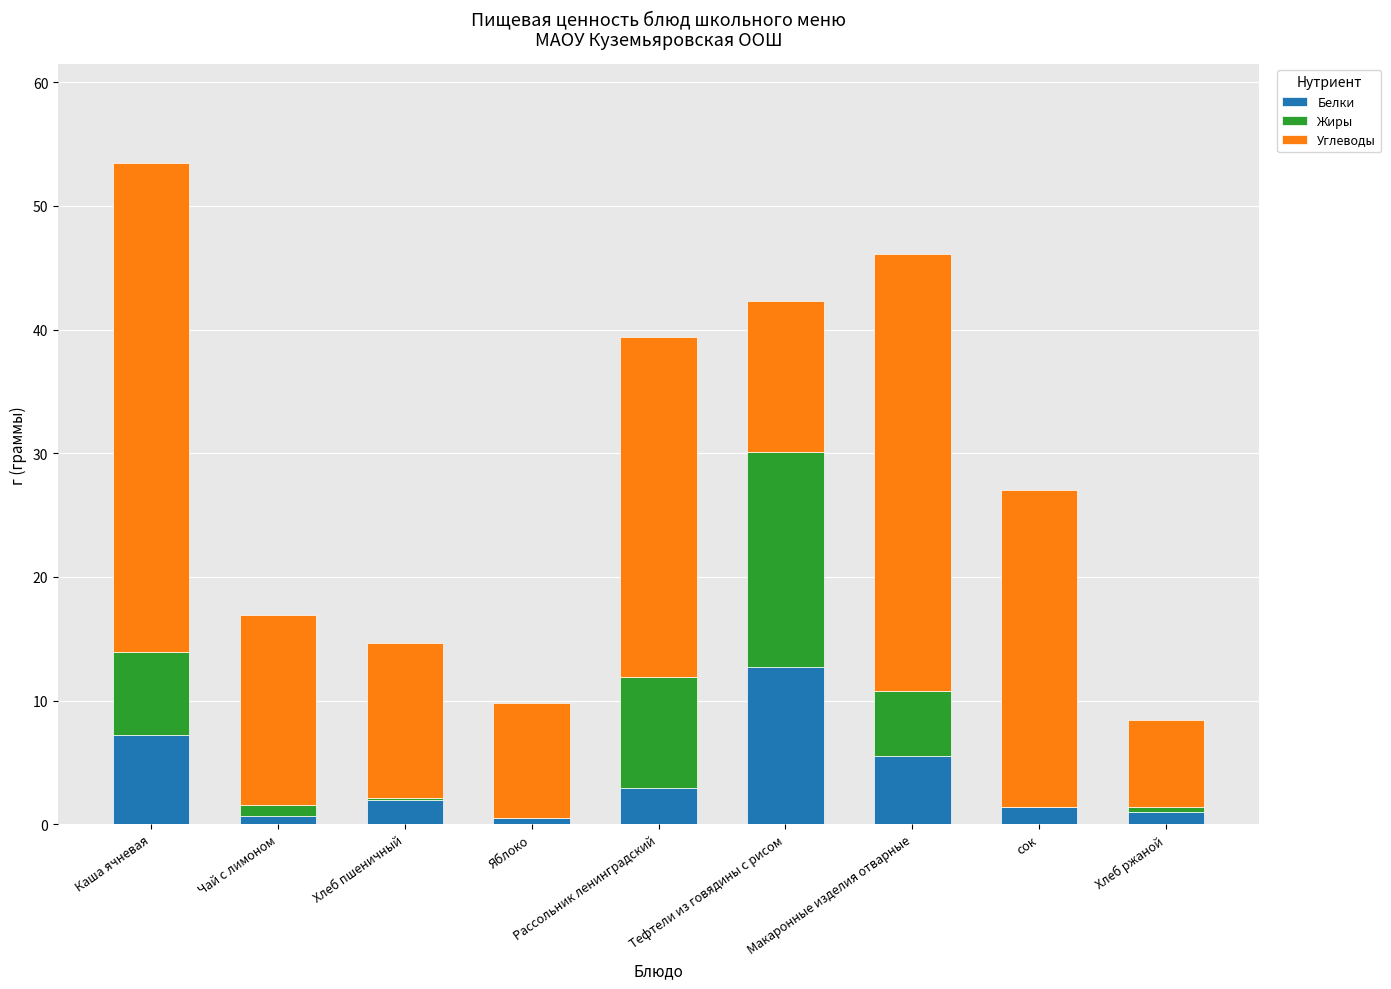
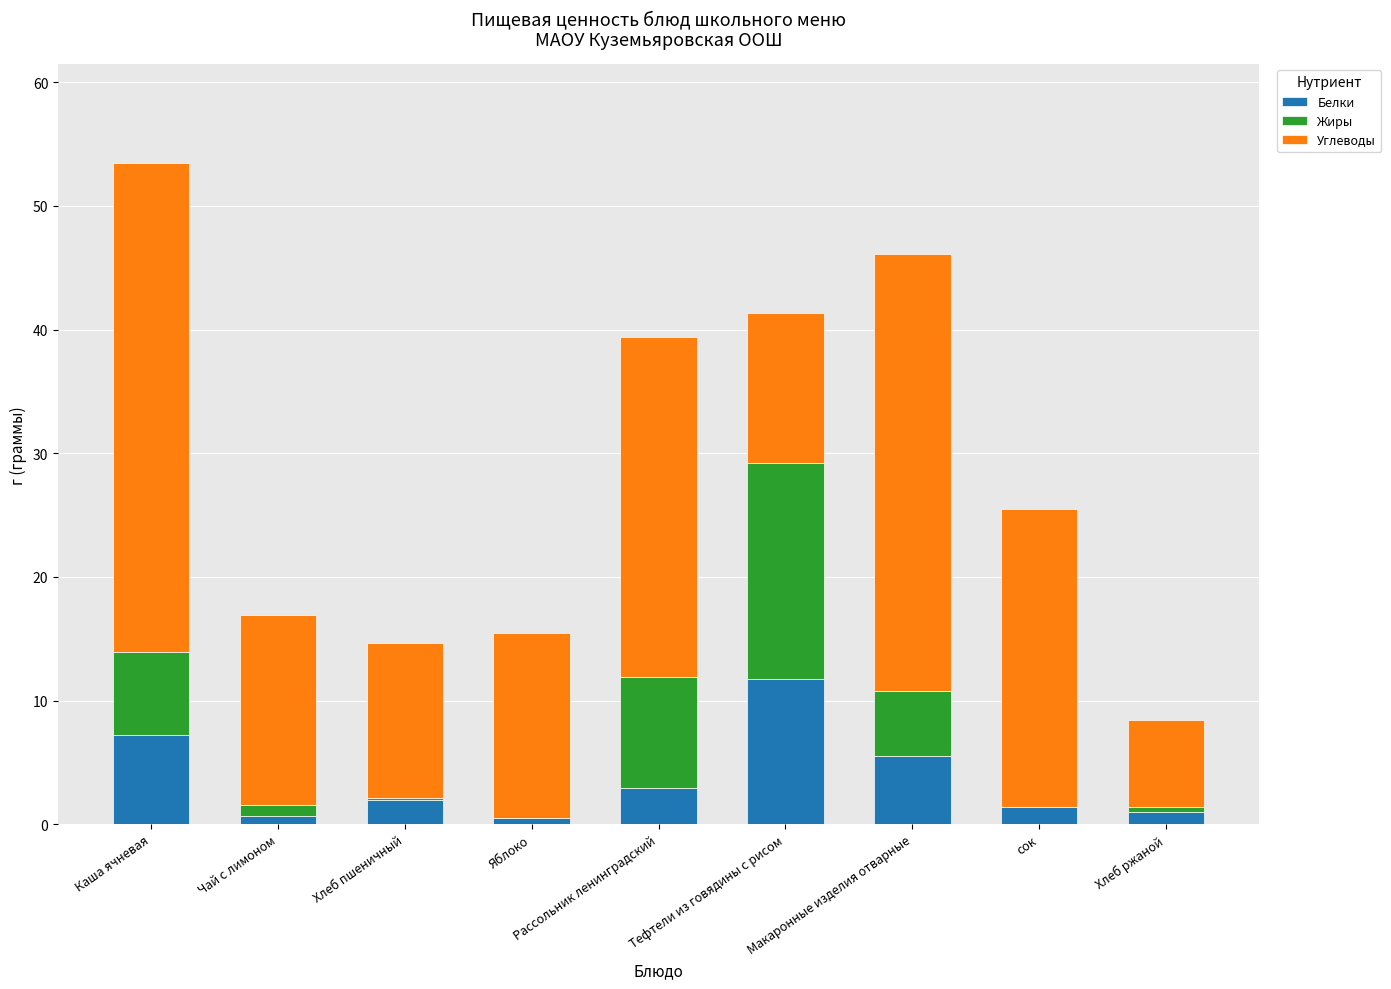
Углеводы, Яблоко: 9.3 -> 15.0
Белки, Тефтели из говядины с рисом: 12.7 -> 11.8
Углеводы, сок: 25.6 -> 24.1
